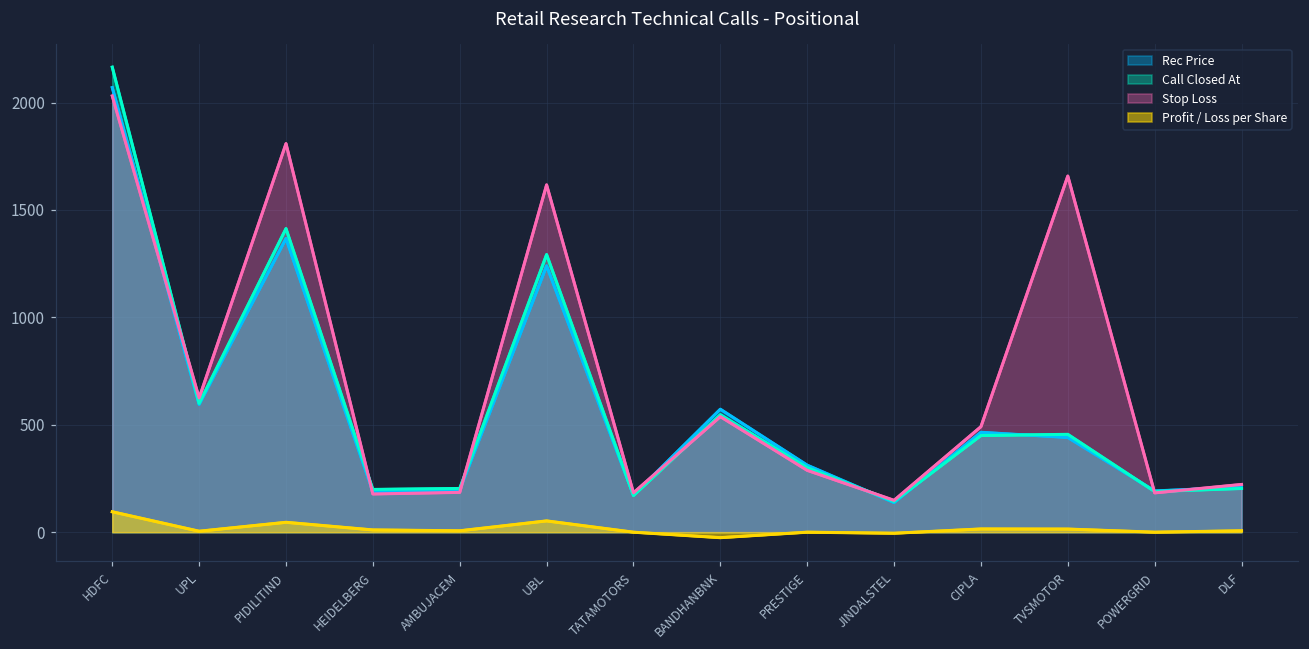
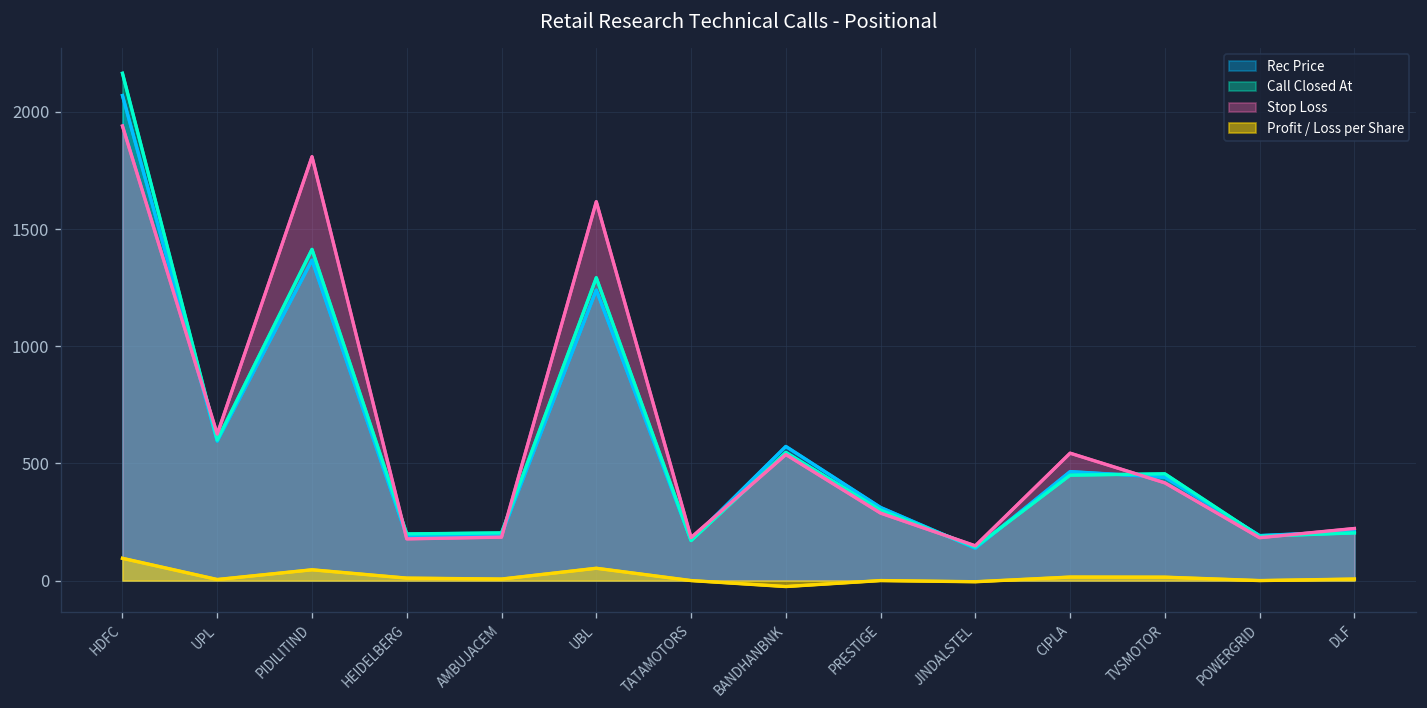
Stop Loss, HDFC: 2030 -> 1940
Stop Loss, CIPLA: 490 -> 540
Stop Loss, TVSMOTOR: 1660 -> 420
